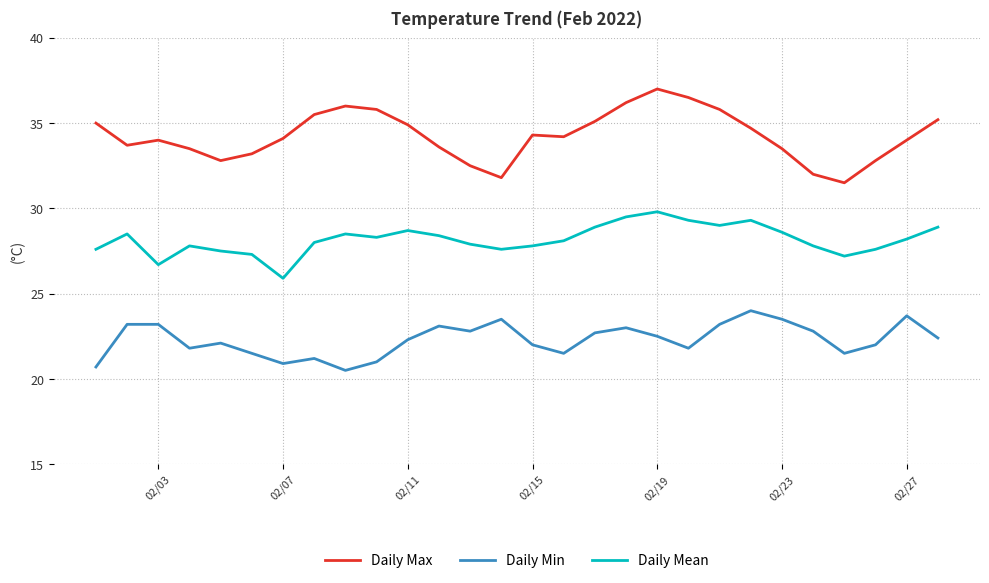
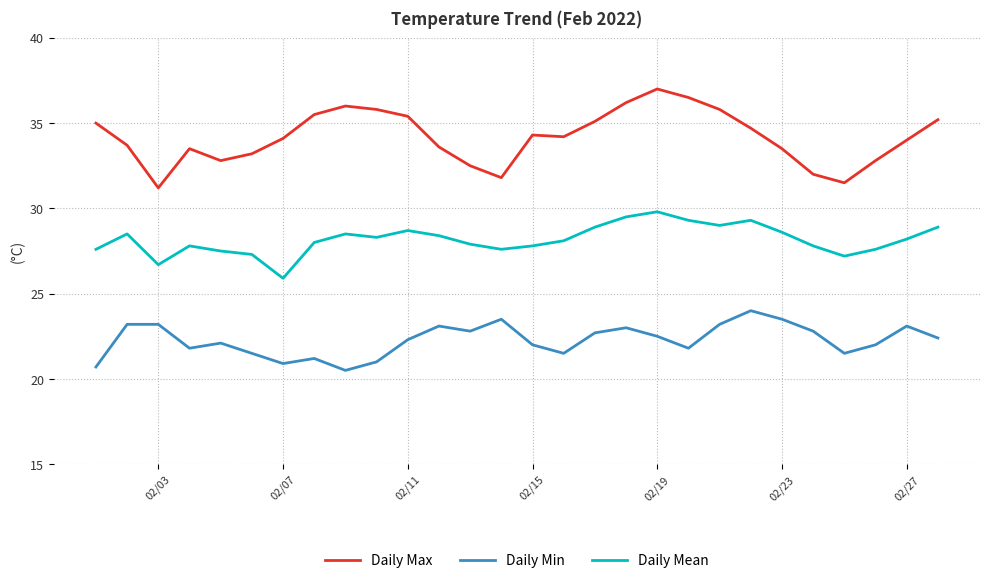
Daily Max, 02/03: 34.0 -> 31.2
Daily Max, 02/11: 34.9 -> 35.4
Daily Min, 02/27: 23.7 -> 23.1
